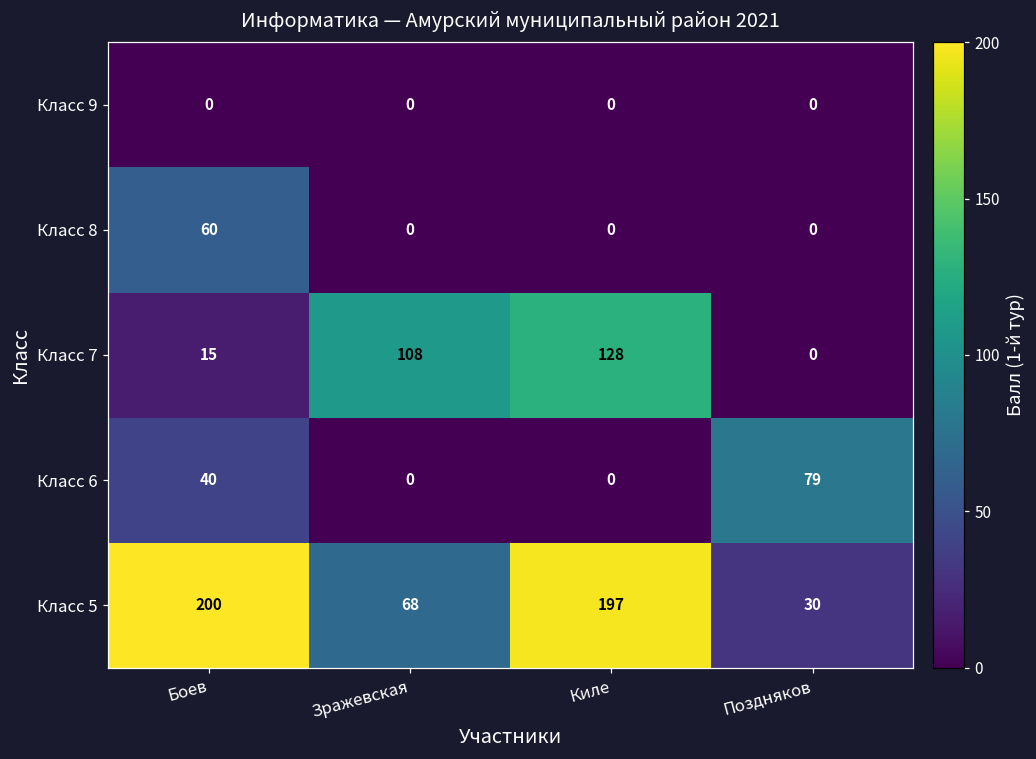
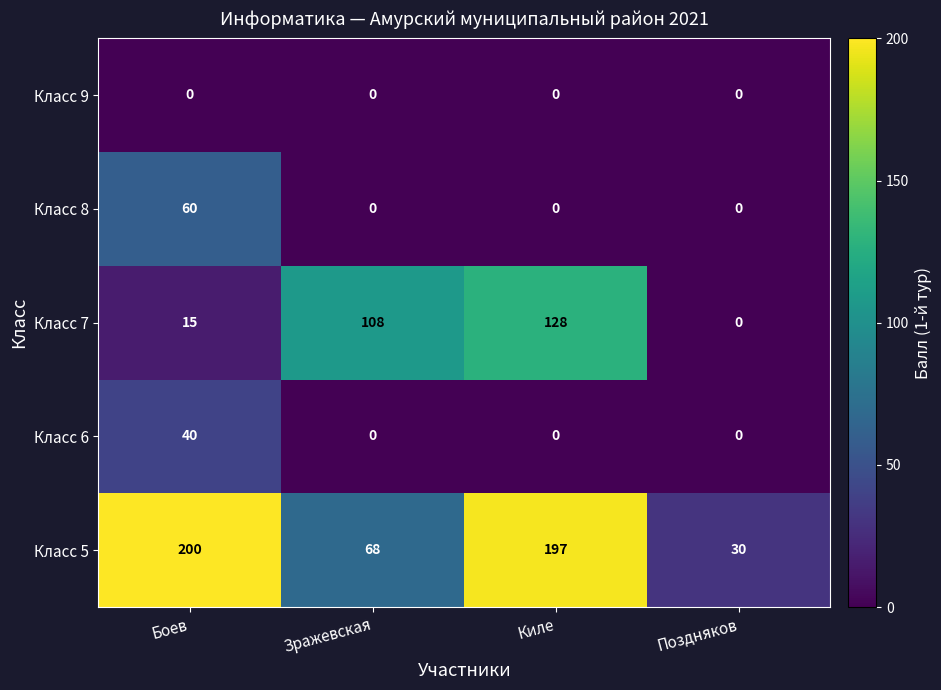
Класс 6, Поздняков: 79 -> 0
